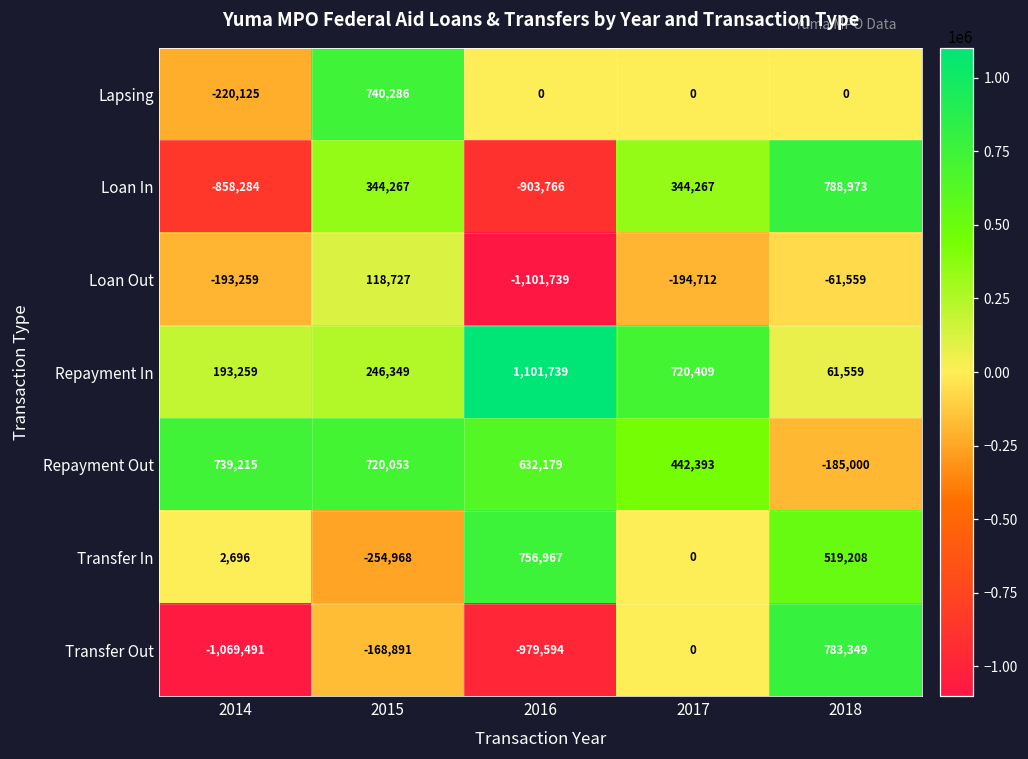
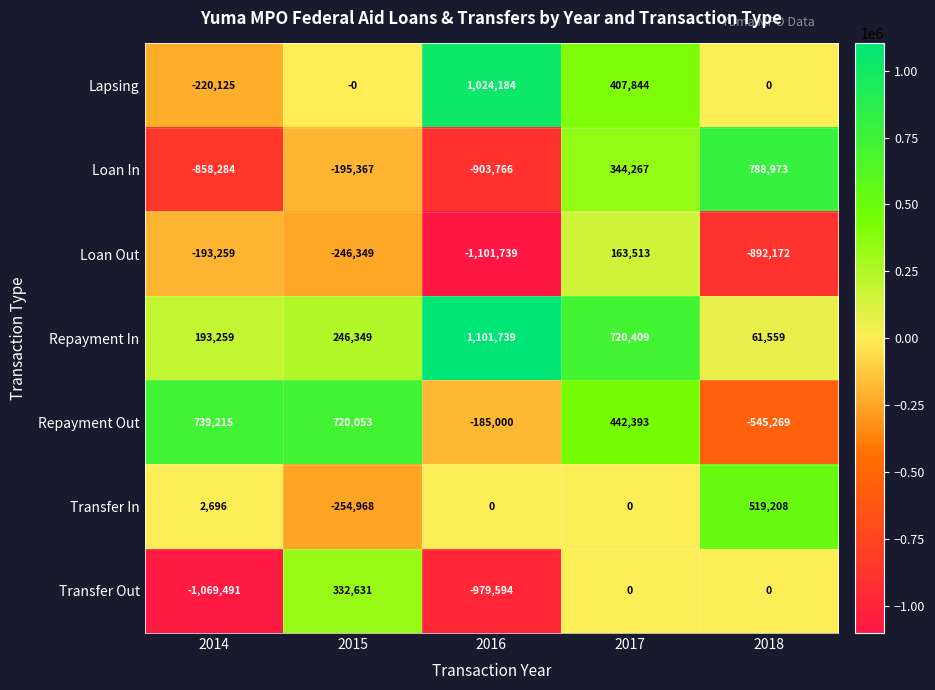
Lapsing, 2015: 740,286 -> -0
Lapsing, 2016: 0 -> 1,024,184
Lapsing, 2017: 0 -> 407,844
Loan In, 2015: 344,267 -> -195,367
Loan Out, 2015: 118,727 -> -246,349
Loan Out, 2017: -194,712 -> 163,513
Loan Out, 2018: -61,559 -> -892,172
Repayment Out, 2016: 632,179 -> -185,000
Repayment Out, 2018: -185,000 -> -545,269
Transfer In, 2016: 756,967 -> 0
Transfer Out, 2015: -168,891 -> 332,631
Transfer Out, 2018: 783,349 -> 0
